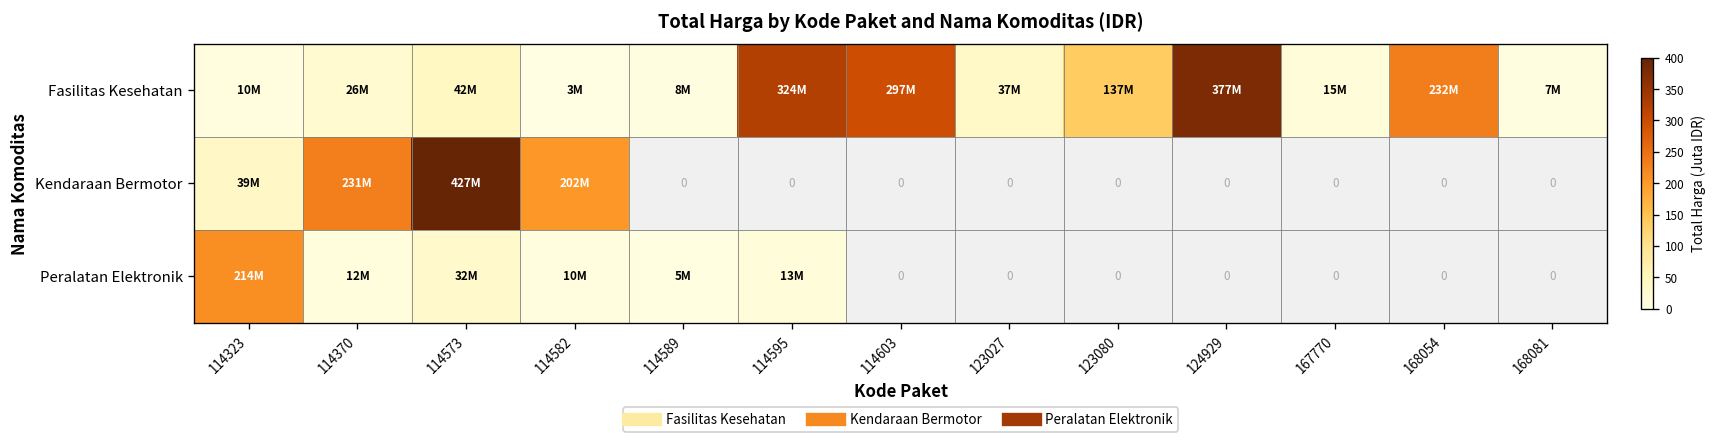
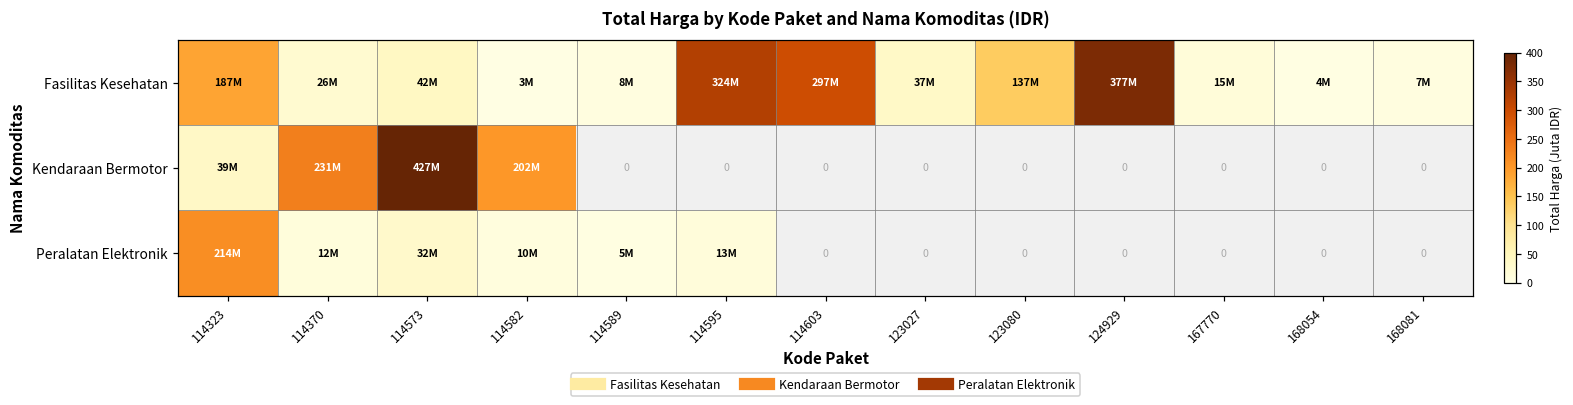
Fasilitas Kesehatan, 114323: 10M -> 187M
Fasilitas Kesehatan, 168054: 232M -> 4M
